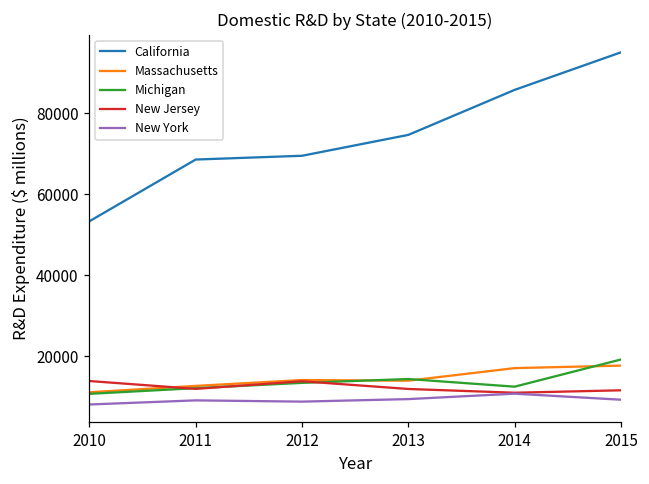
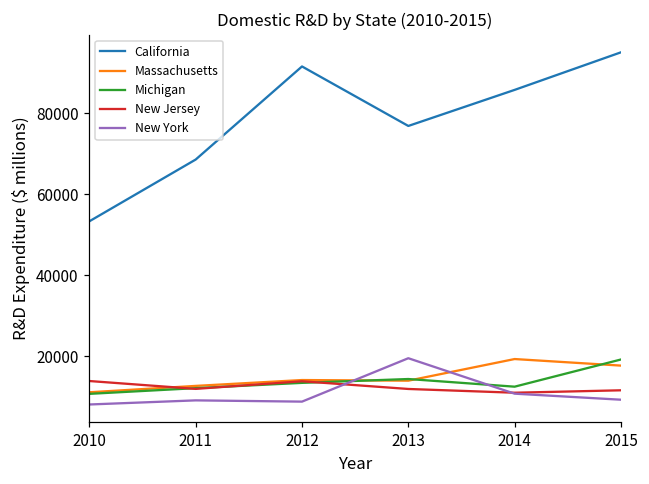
California, 2012: 69000 -> 92000
California, 2013: 75000 -> 77000
New York, 2013: 9000 -> 20000
Massachusetts, 2014: 17000 -> 19000
